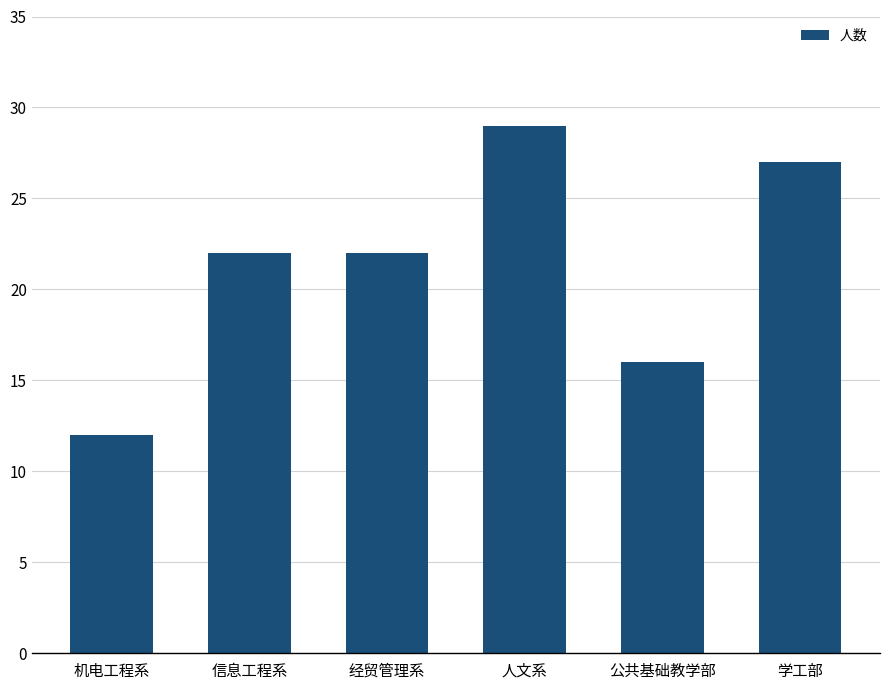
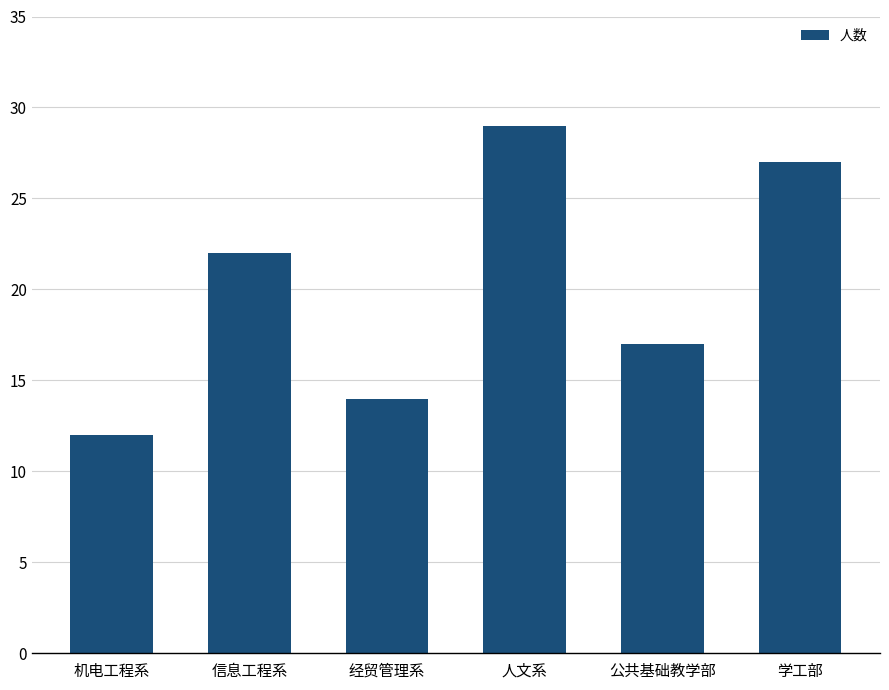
经贸管理系: 22 -> 14
公共基础教学部: 16 -> 17
